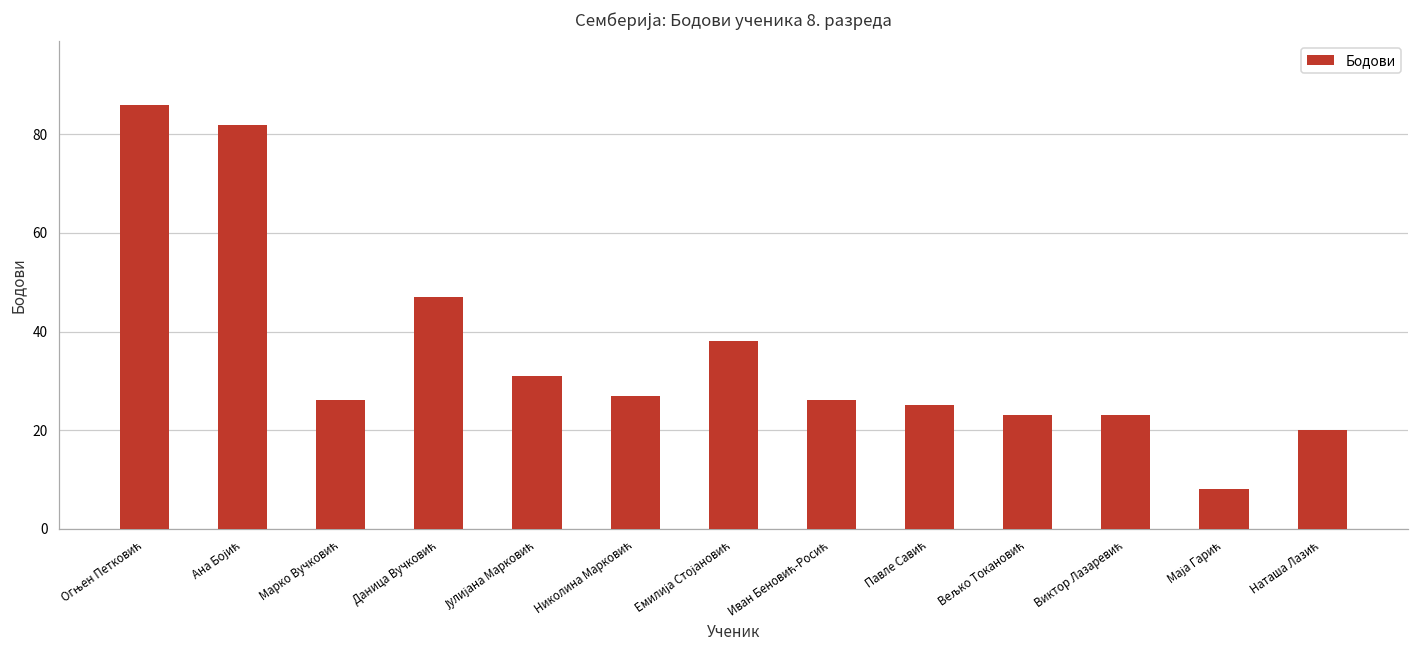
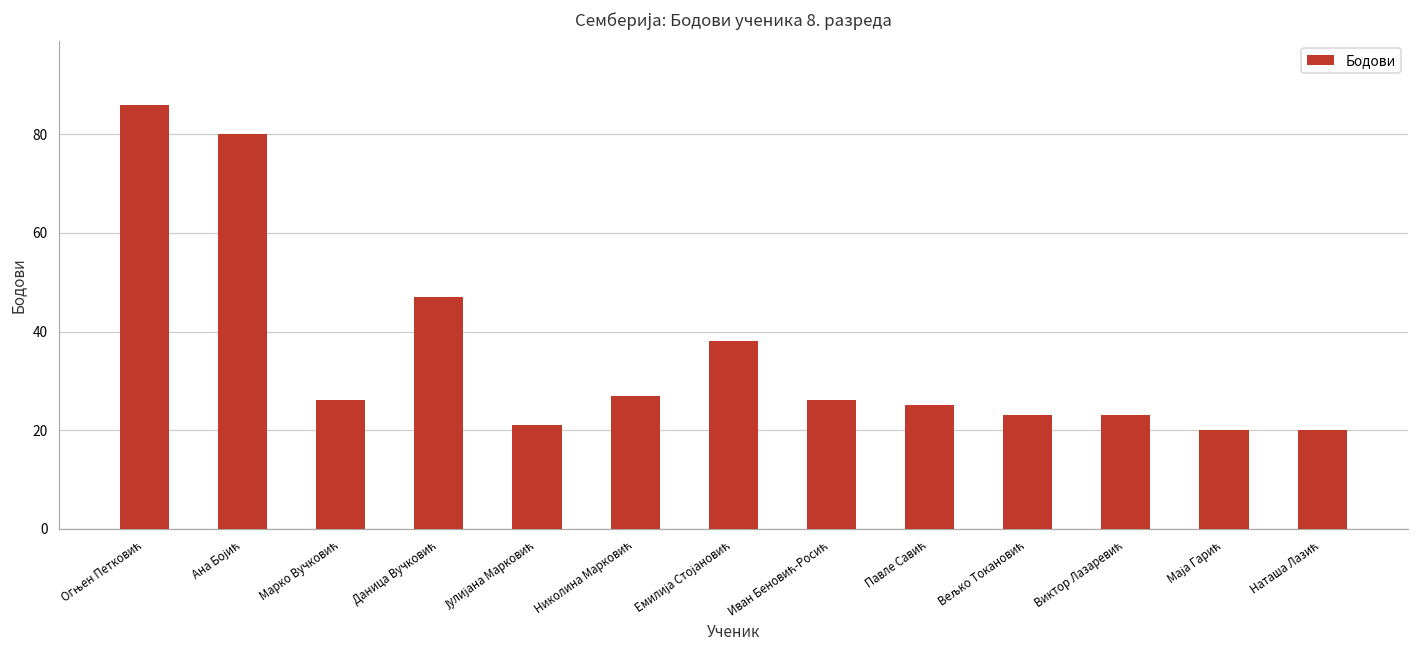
Ана Бојић: 82 -> 80
Јулијана Марковић: 31 -> 21
Маја Гарић: 8 -> 20
